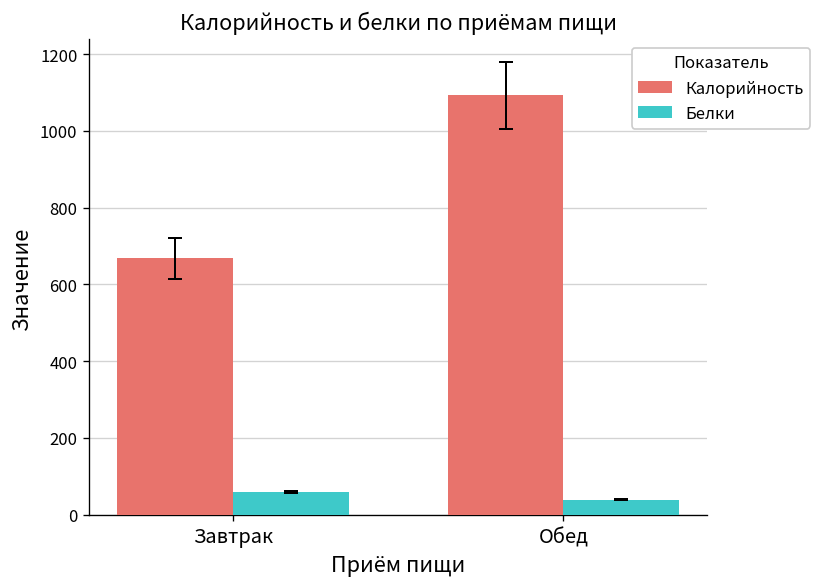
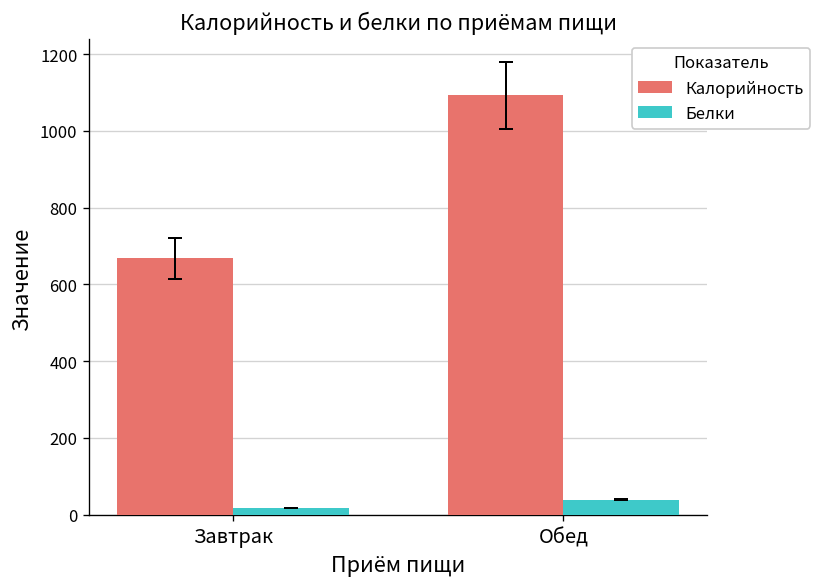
Белки, Завтрак: 60 -> 20
